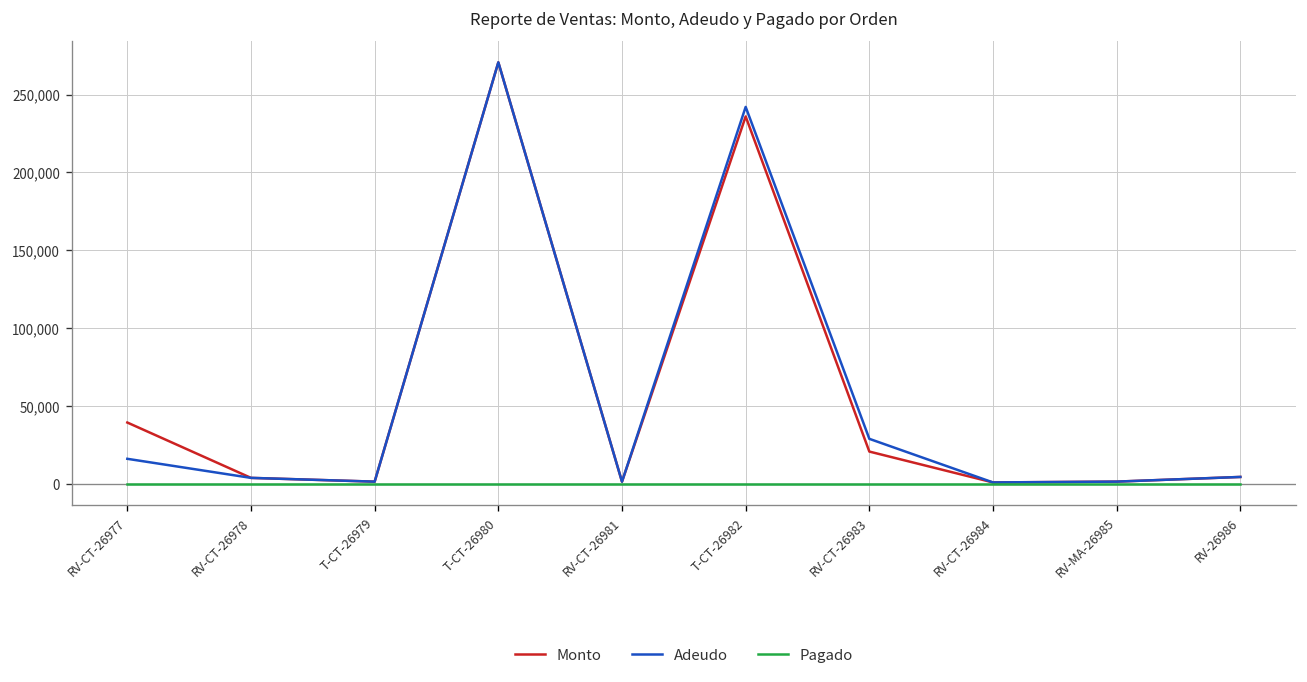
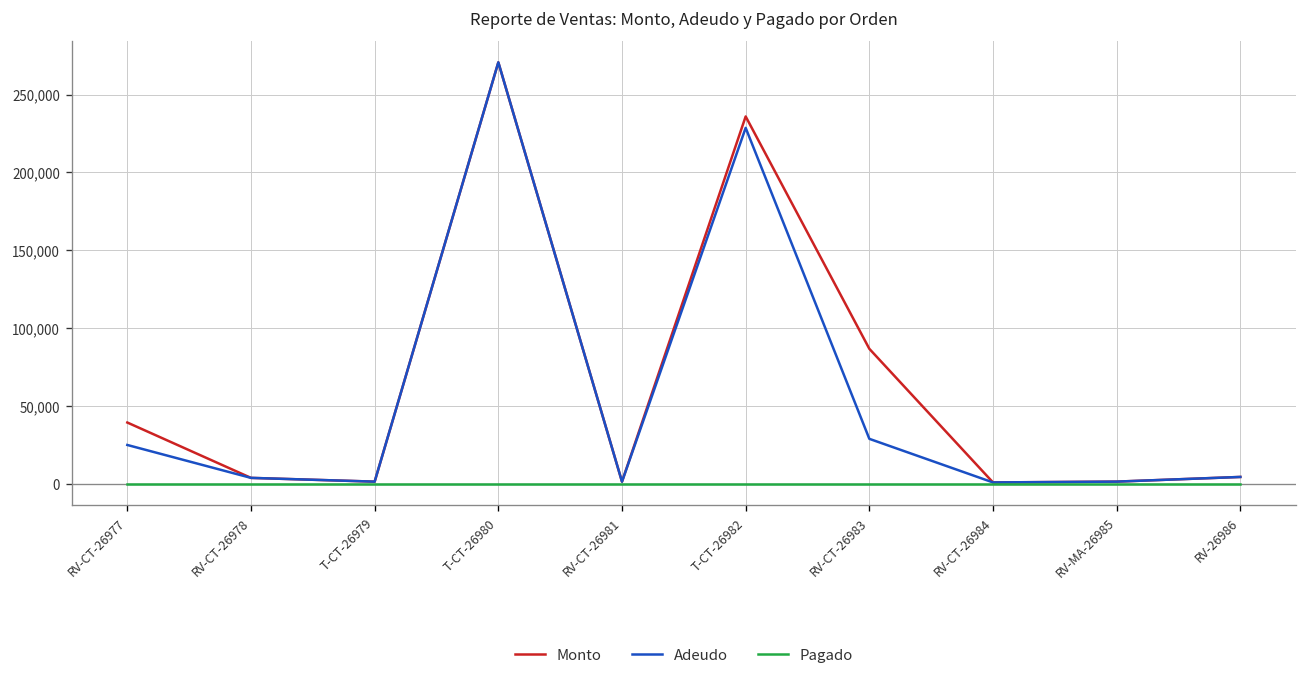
Adeudo, RV-CT-26977: 16,000 -> 25,000
Adeudo, T-CT-26982: 242,000 -> 229,000
Monto, RV-CT-26983: 21,000 -> 87,000
